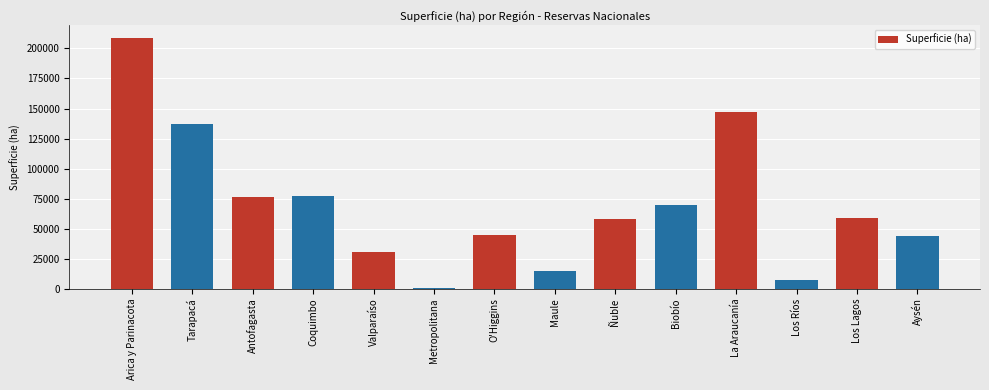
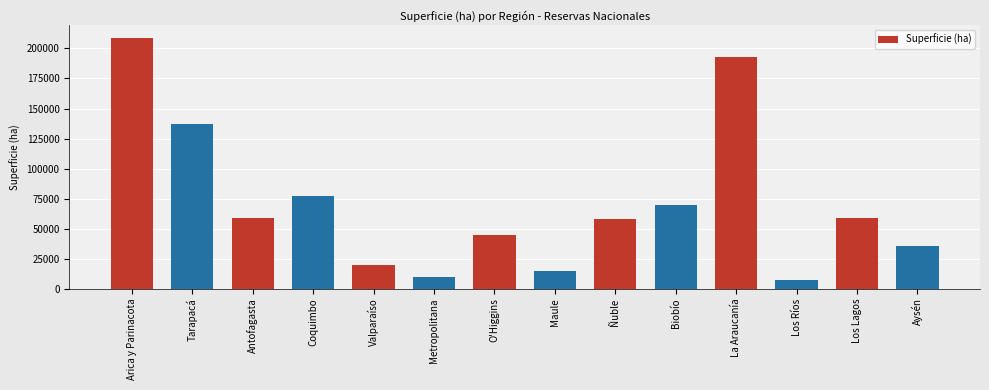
Antofagasta: 77000 -> 59000
Valparaíso: 31000 -> 20000
Metropolitana: 0 -> 10000
La Araucanía: 147000 -> 193000
Aysén: 44000 -> 36000
